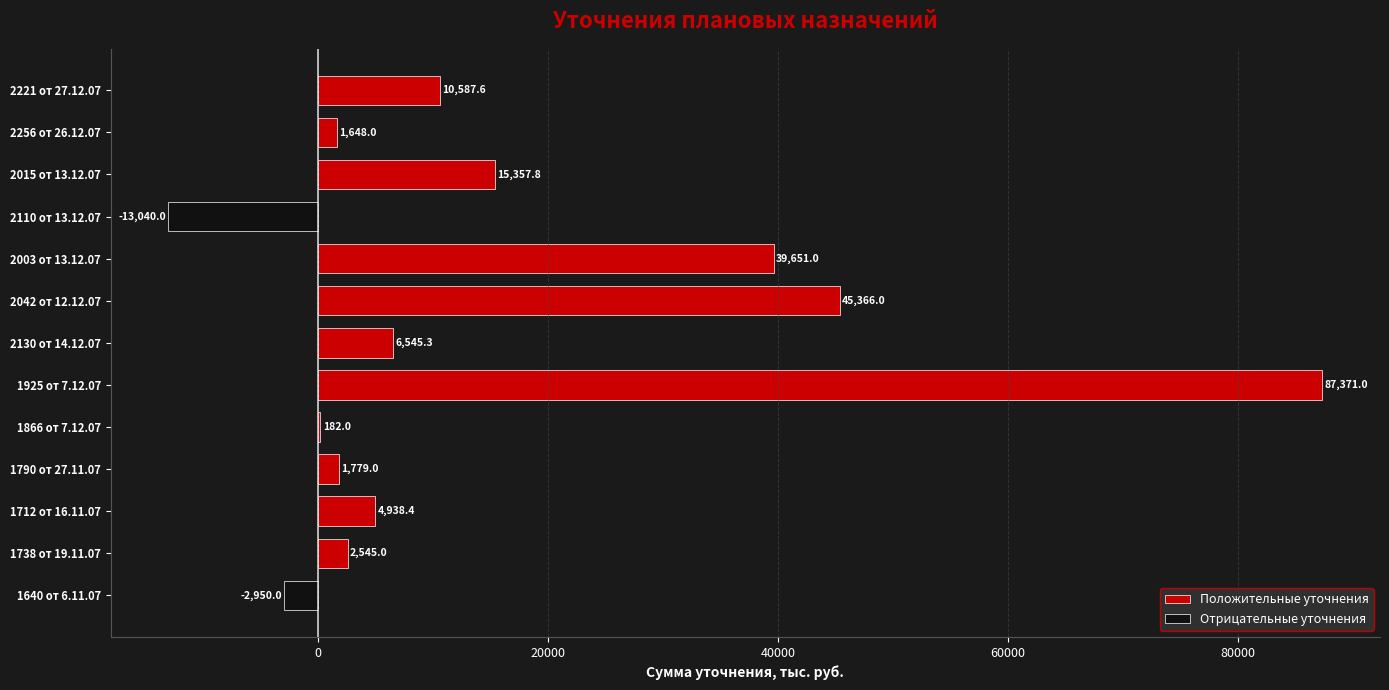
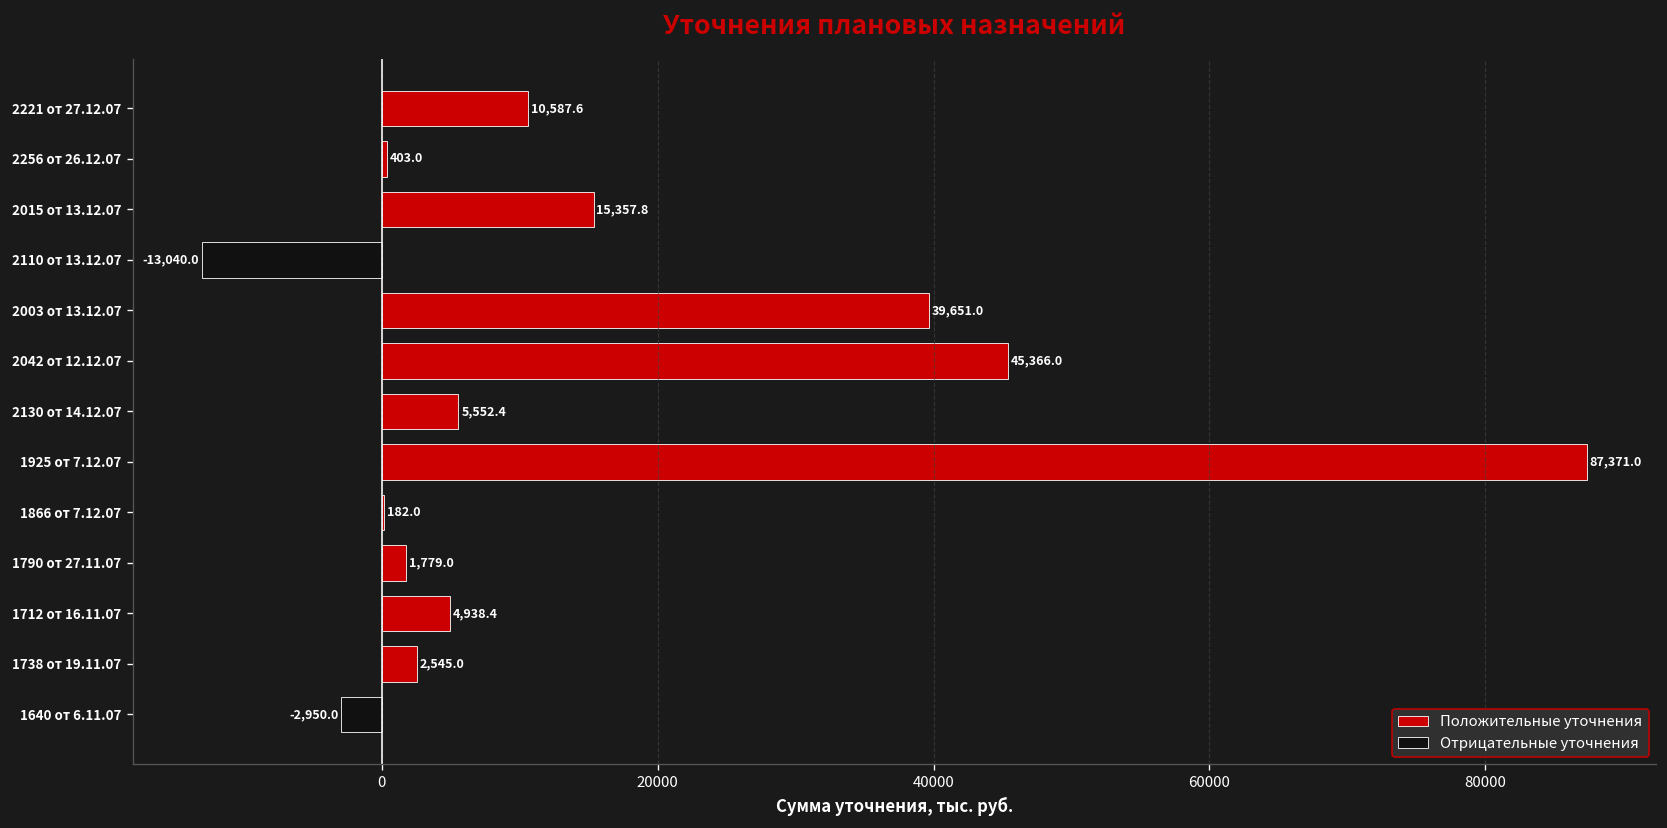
Положительные уточнения, 2256 от 26.12.07: 1,648.0 -> 403.0
Положительные уточнения, 2130 от 14.12.07: 6,545.3 -> 5,552.4
